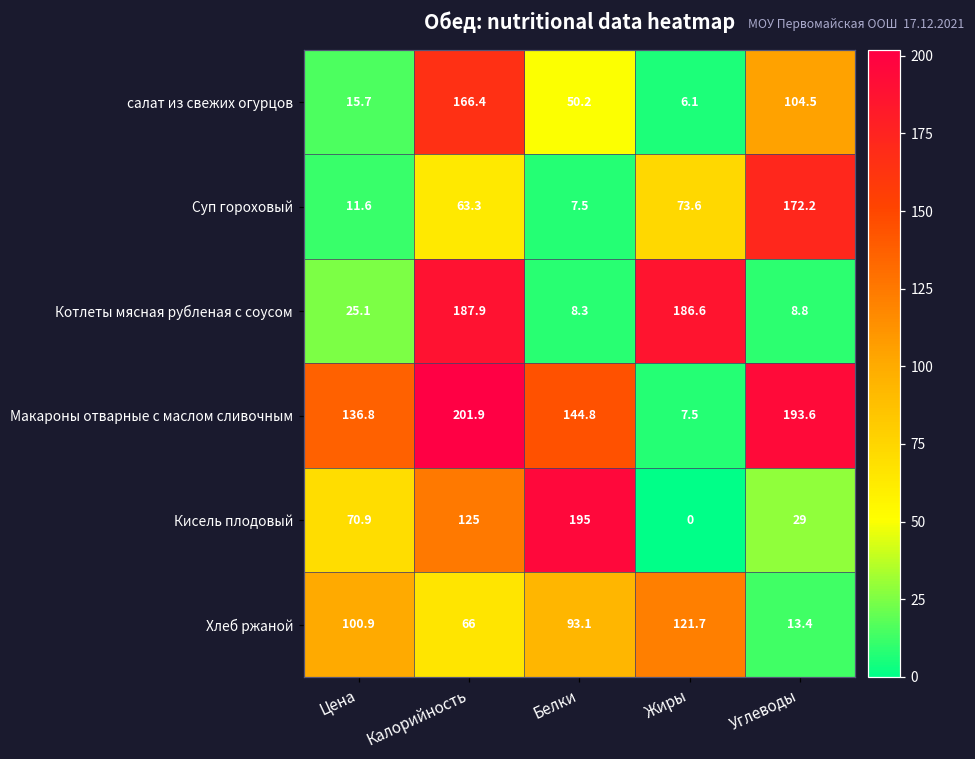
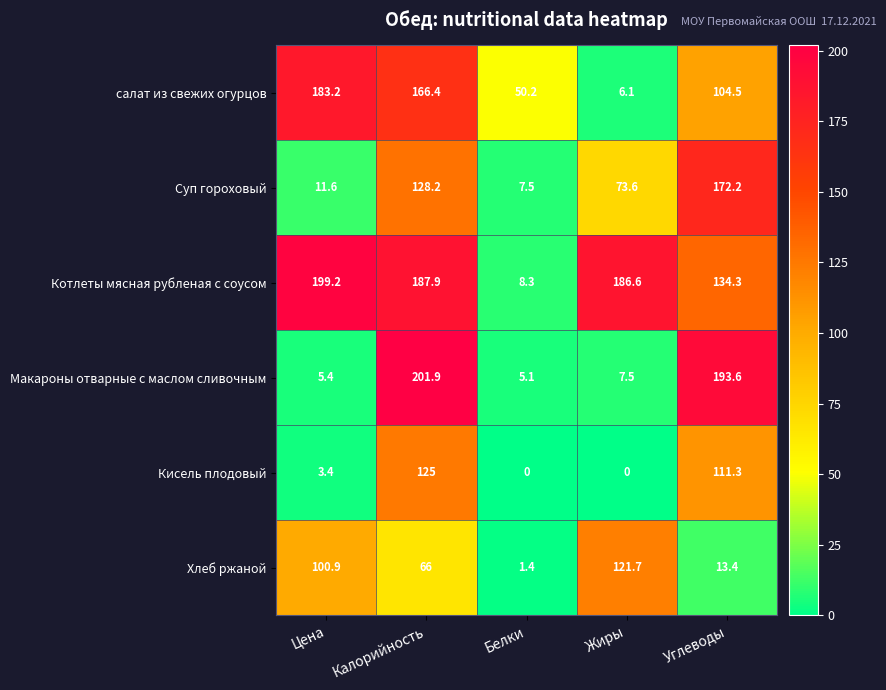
салат из свежих огурцов, Цена: 15.7 -> 183.2
Суп гороховый, Калорийность: 63.3 -> 128.2
Котлеты мясная рубленая с соусом, Цена: 25.1 -> 199.2
Котлеты мясная рубленая с соусом, Углеводы: 8.8 -> 134.3
Макароны отварные с маслом сливочным, Цена: 136.8 -> 5.4
Макароны отварные с маслом сливочным, Белки: 144.8 -> 5.1
Кисель плодовый, Цена: 70.9 -> 3.4
Кисель плодовый, Белки: 195 -> 0
Кисель плодовый, Углеводы: 29 -> 111.3
Хлеб ржаной, Белки: 93.1 -> 1.4
